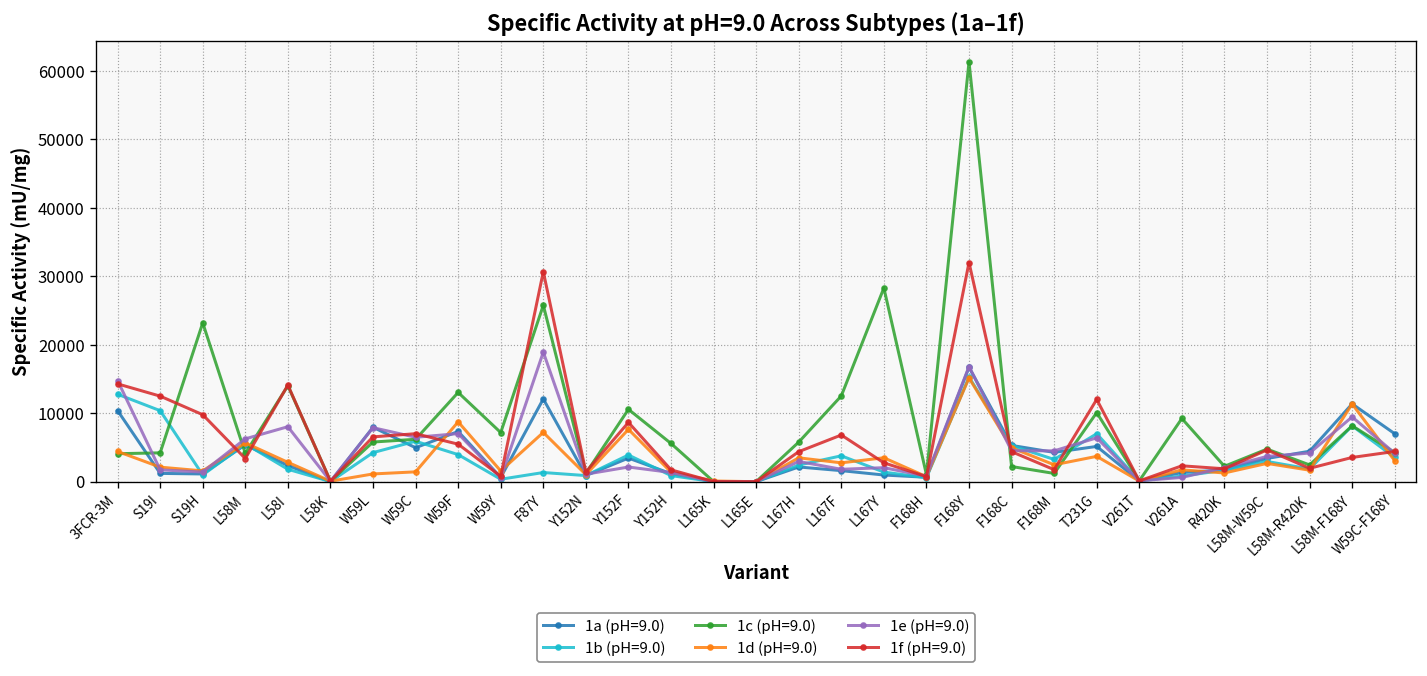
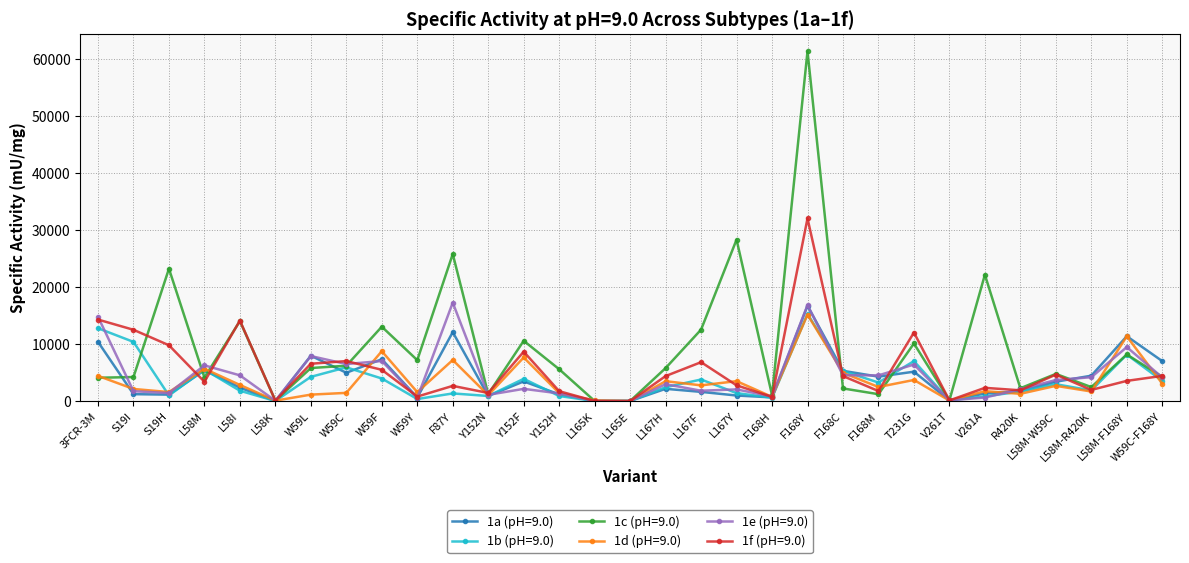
1e (pH=9.0), L58I: 8000 -> 5000
1e (pH=9.0), F87Y: 19000 -> 17000
1f (pH=9.0), F87Y: 31000 -> 3000
1c (pH=9.0), V261A: 9000 -> 22000
